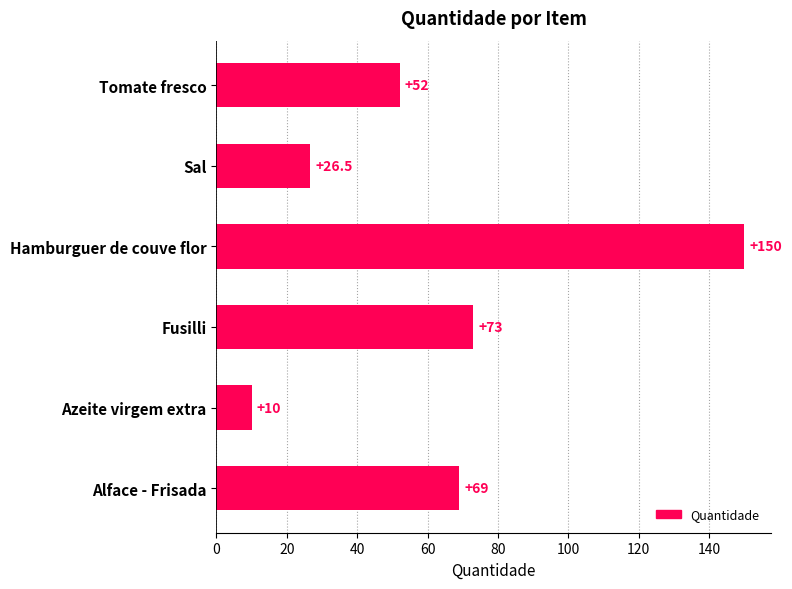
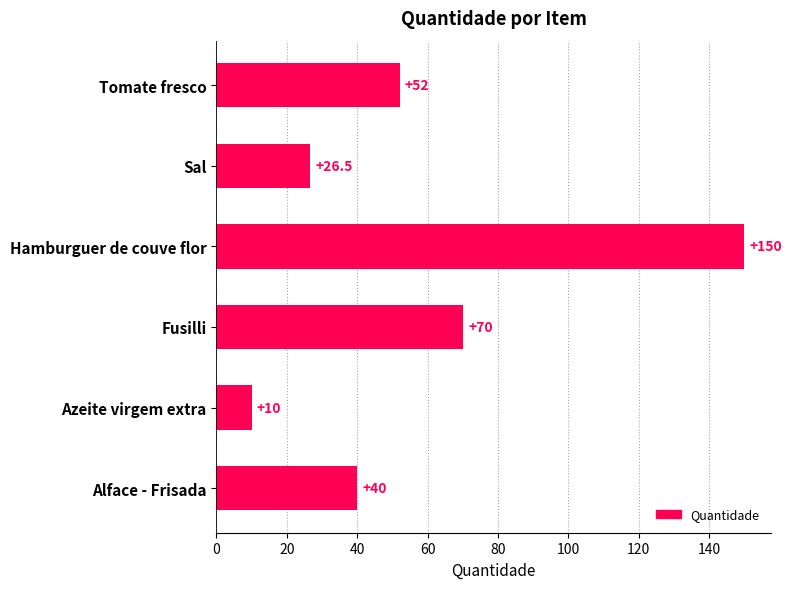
Fusilli: +73 -> +70
Alface - Frisada: +69 -> +40
